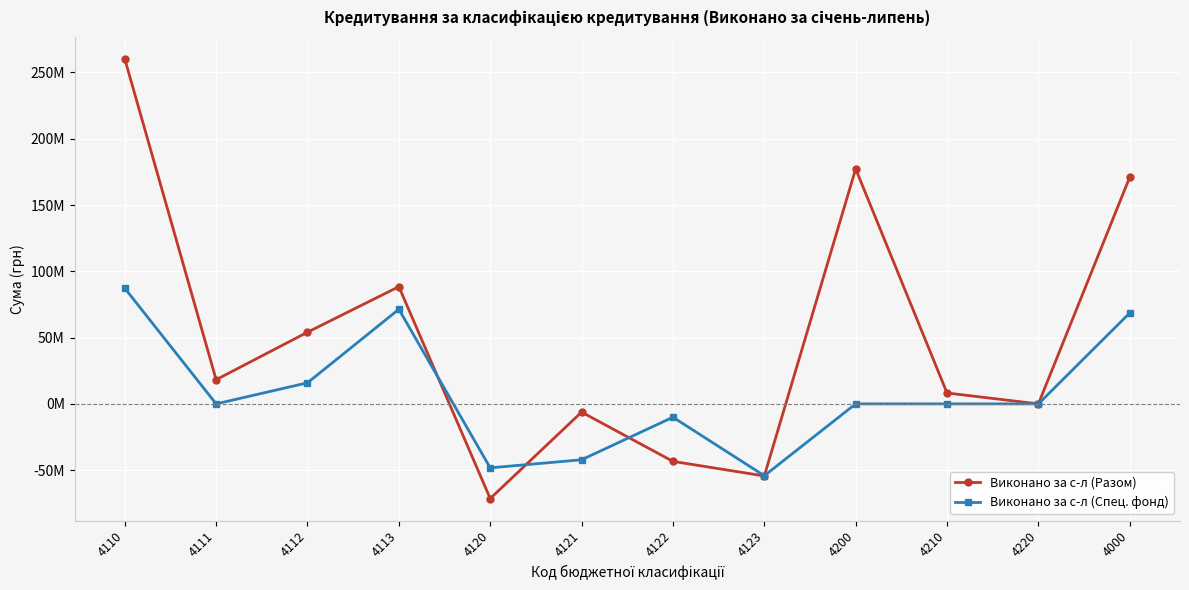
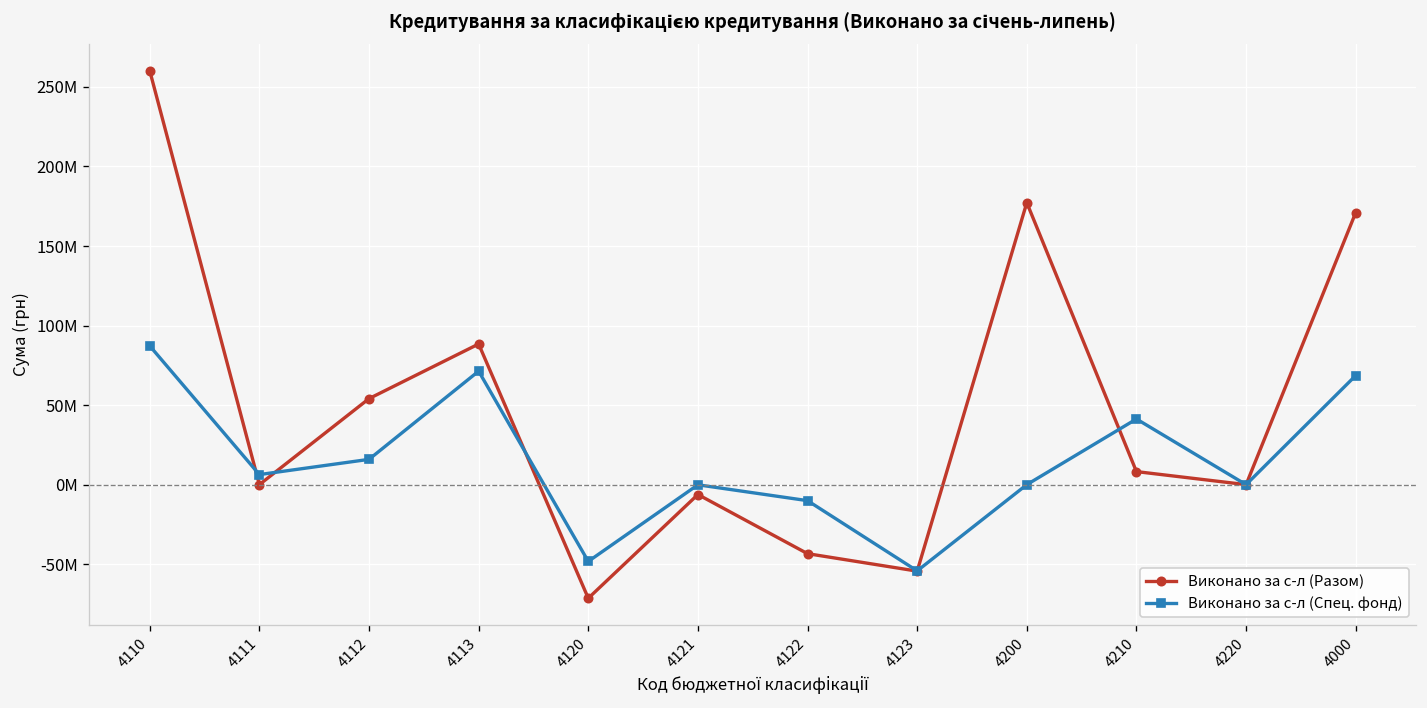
Виконано за с-л (Разом), 4111: 18000000 -> 0
Виконано за с-л (Спец. фонд), 4111: 0 -> 6000000
Виконано за с-л (Спец. фонд), 4121: -42000000 -> 0
Виконано за с-л (Спец. фонд), 4210: 0 -> 41000000
